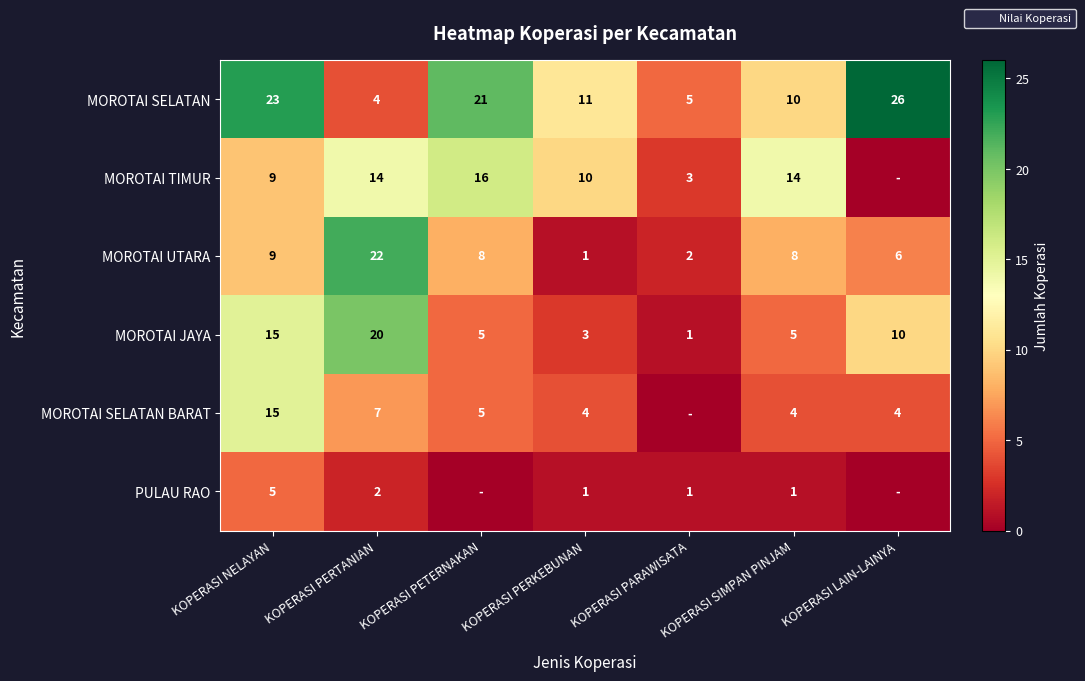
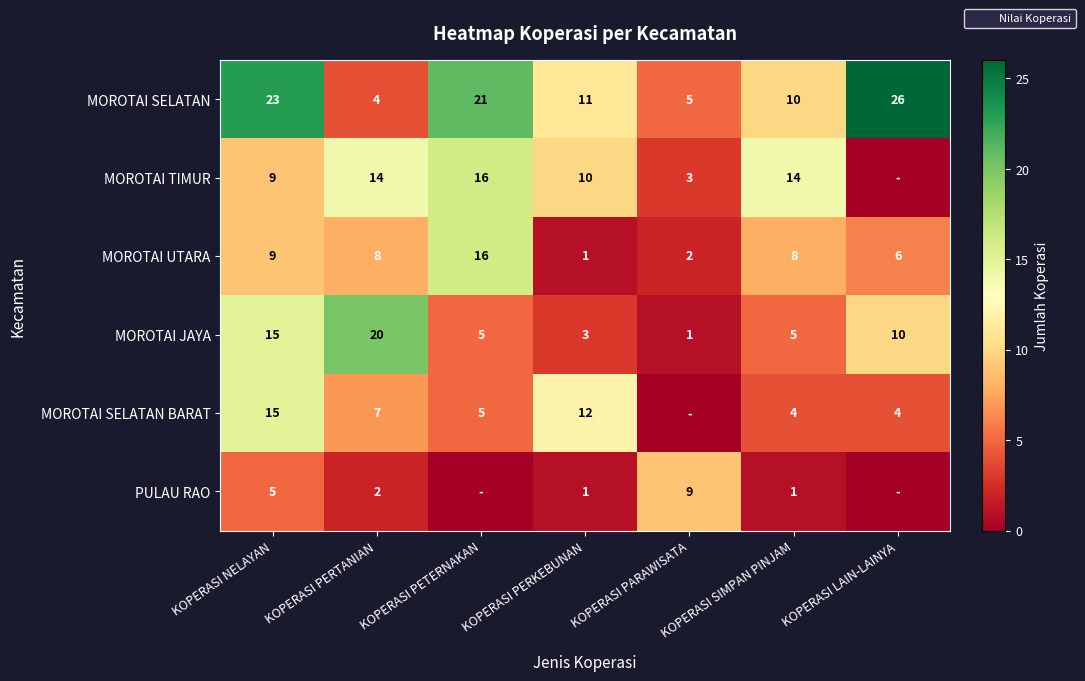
MOROTAI UTARA, KOPERASI PERTANIAN: 22 -> 8
MOROTAI UTARA, KOPERASI PETERNAKAN: 8 -> 16
MOROTAI SELATAN BARAT, KOPERASI PERKEBUNAN: 4 -> 12
PULAU RAO, KOPERASI PARAWISATA: 1 -> 9
